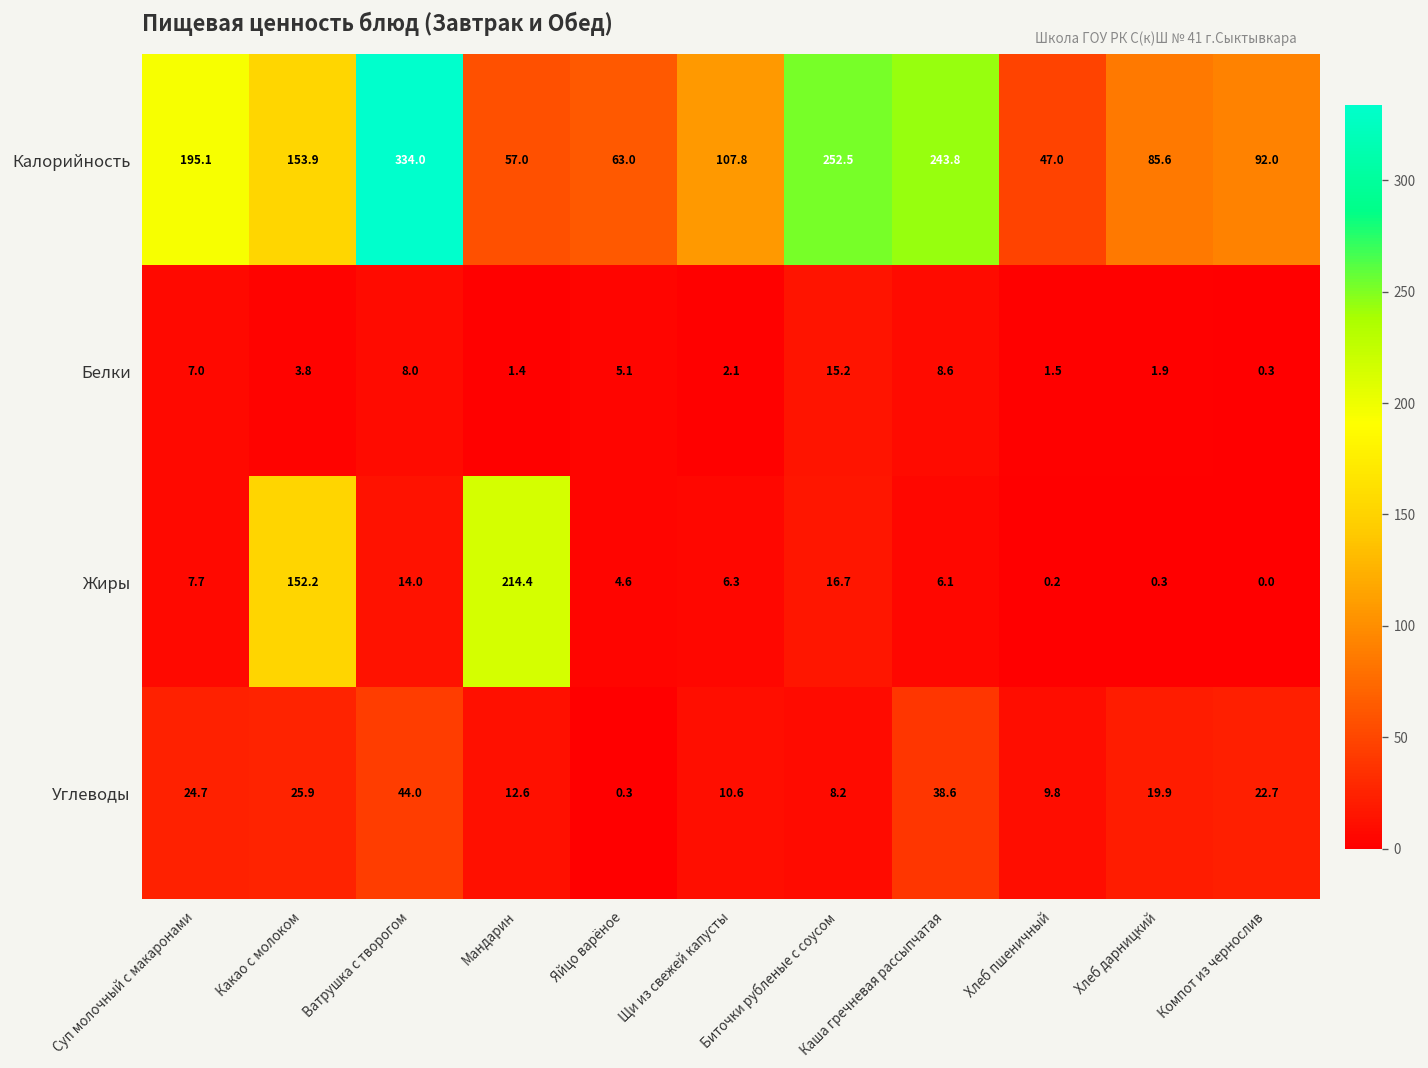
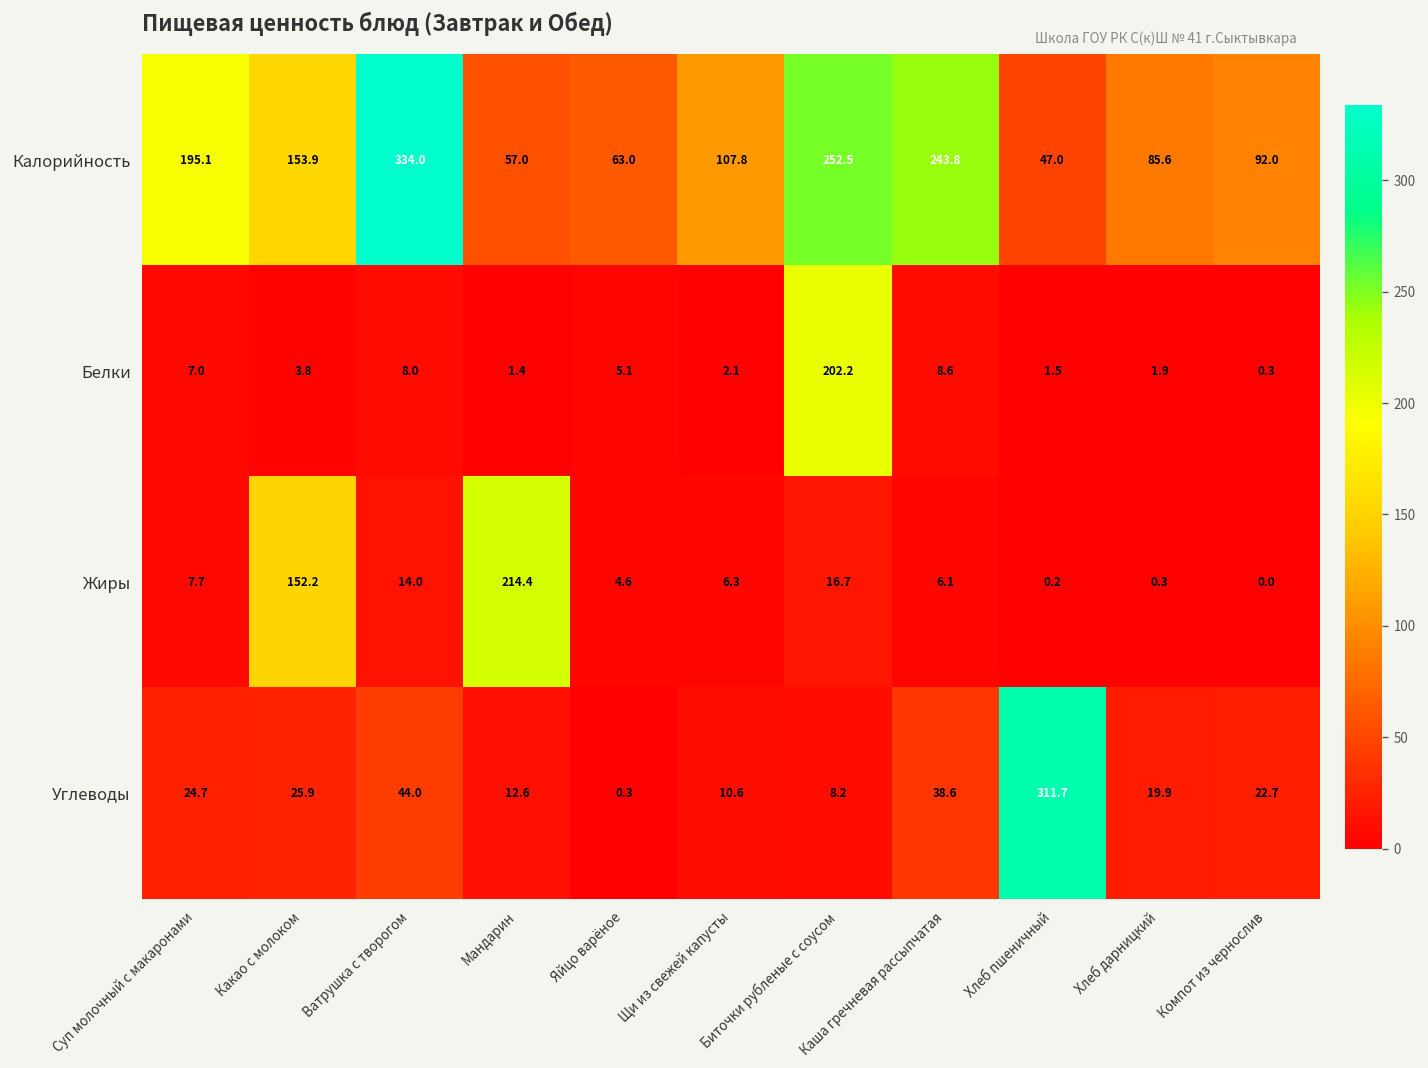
Белки, Биточки рубленые с соусом: 15.2 -> 202.2
Углеводы, Хлеб пшеничный: 9.8 -> 311.7
